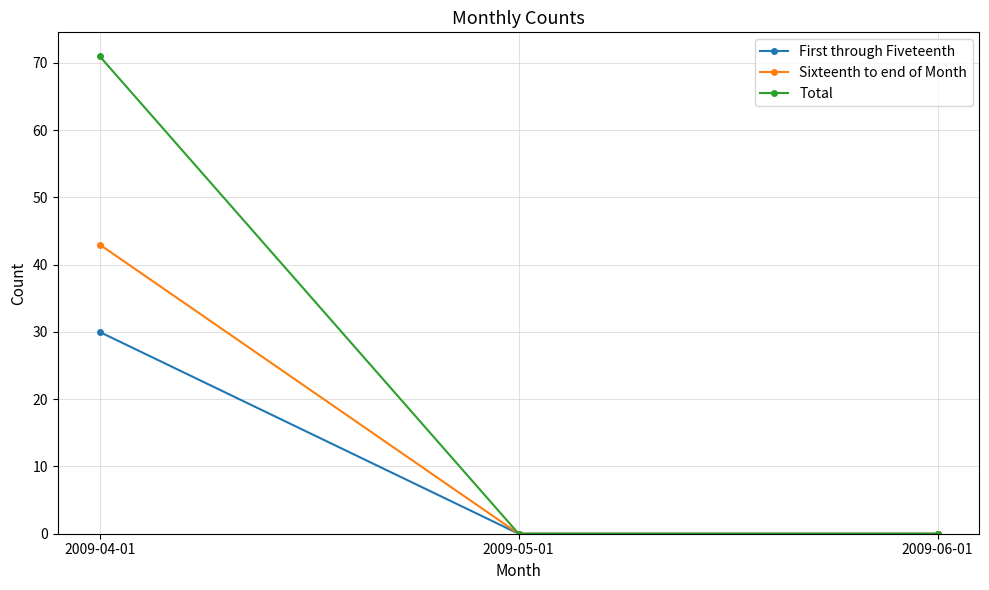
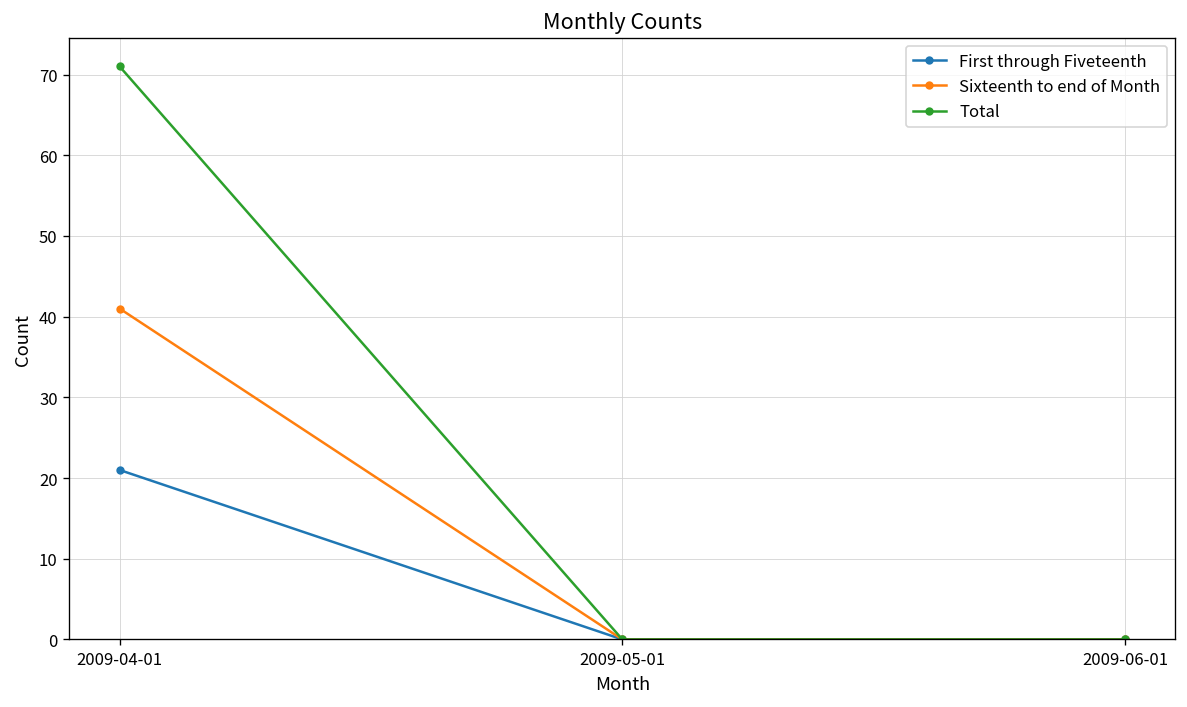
First through Fiveteenth, 2009-04-01: 30 -> 21
Sixteenth to end of Month, 2009-04-01: 43 -> 41
